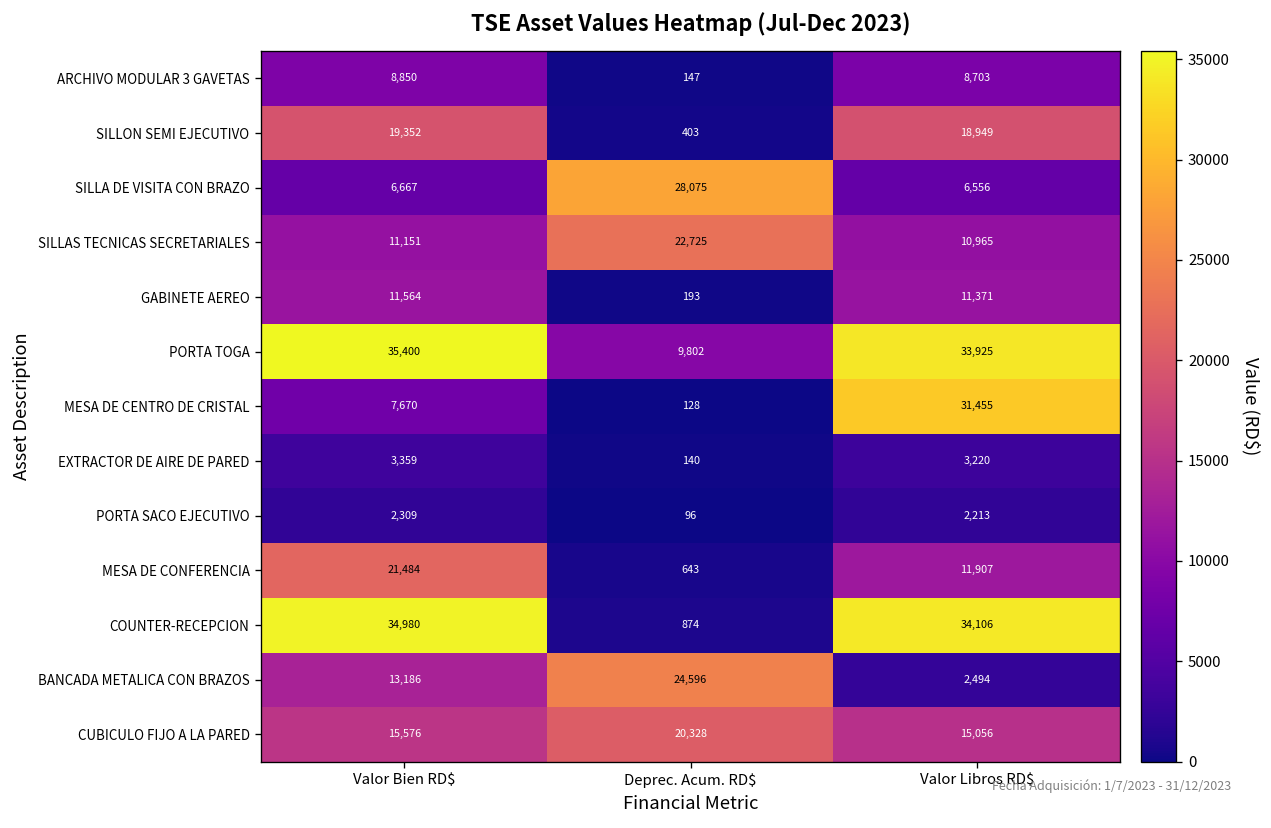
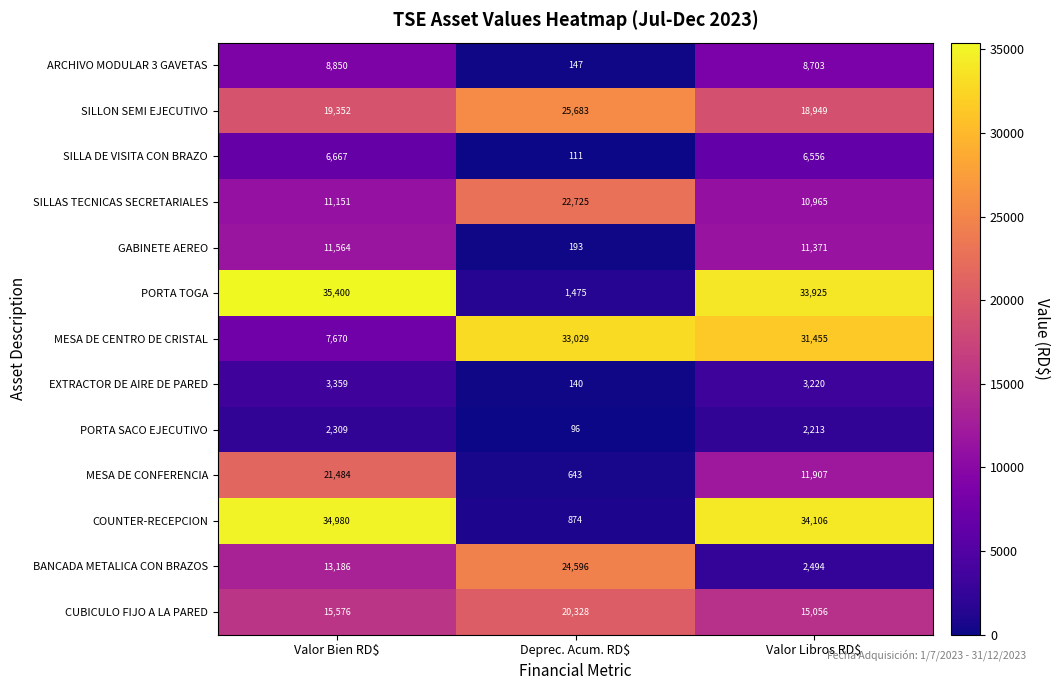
SILLON SEMI EJECUTIVO, Deprec. Acum. RD$: 403 -> 25,683
SILLA DE VISITA CON BRAZO, Deprec. Acum. RD$: 28,075 -> 111
PORTA TOGA, Deprec. Acum. RD$: 9,802 -> 1,475
MESA DE CENTRO DE CRISTAL, Deprec. Acum. RD$: 128 -> 33,029
